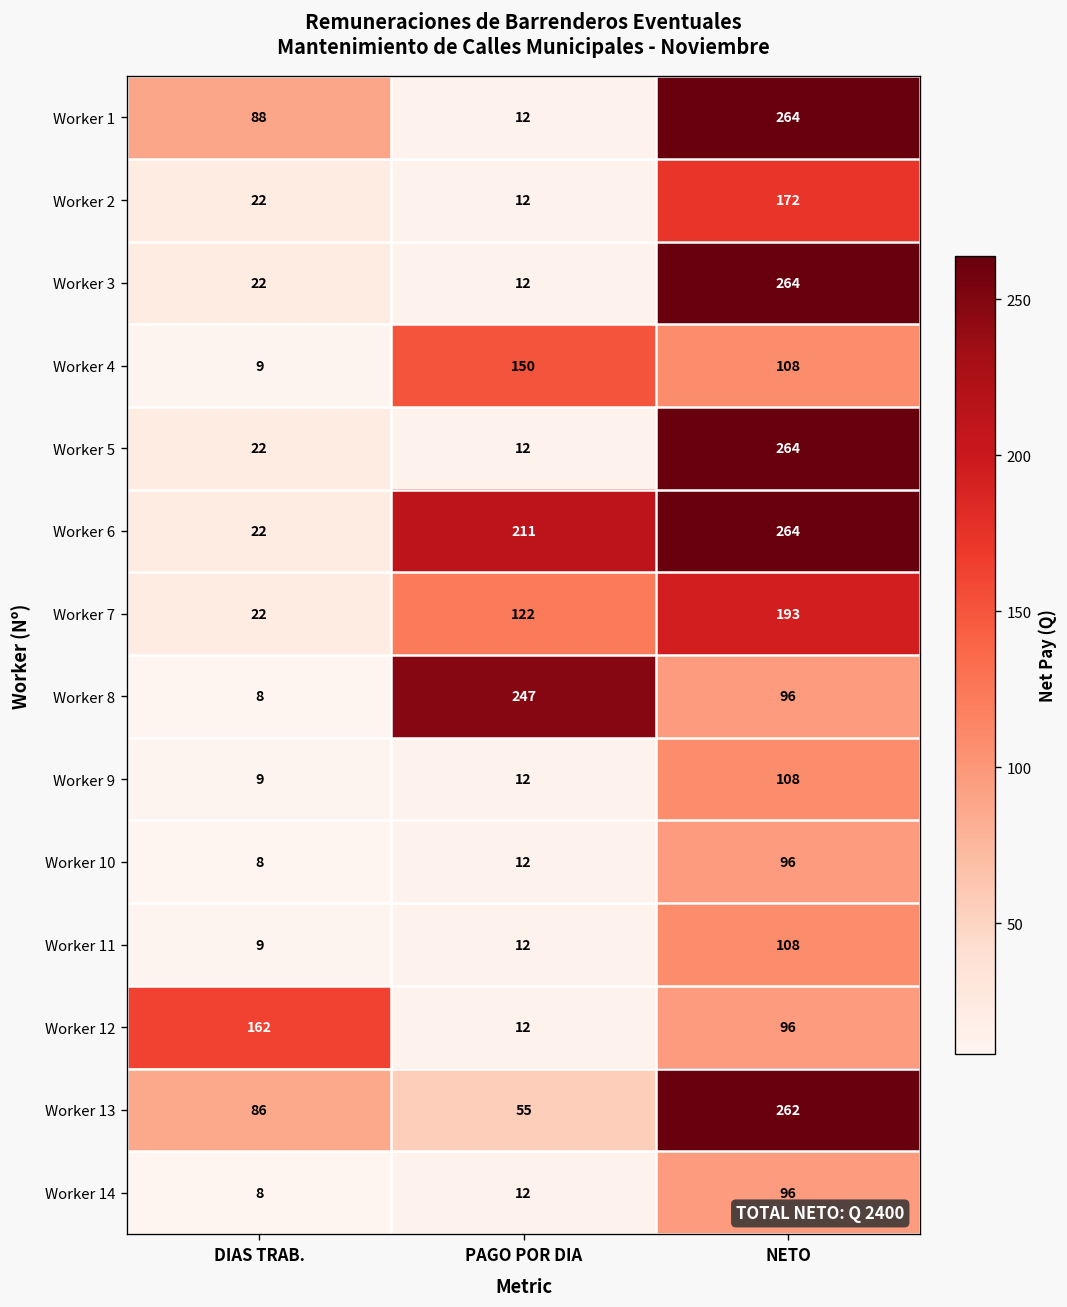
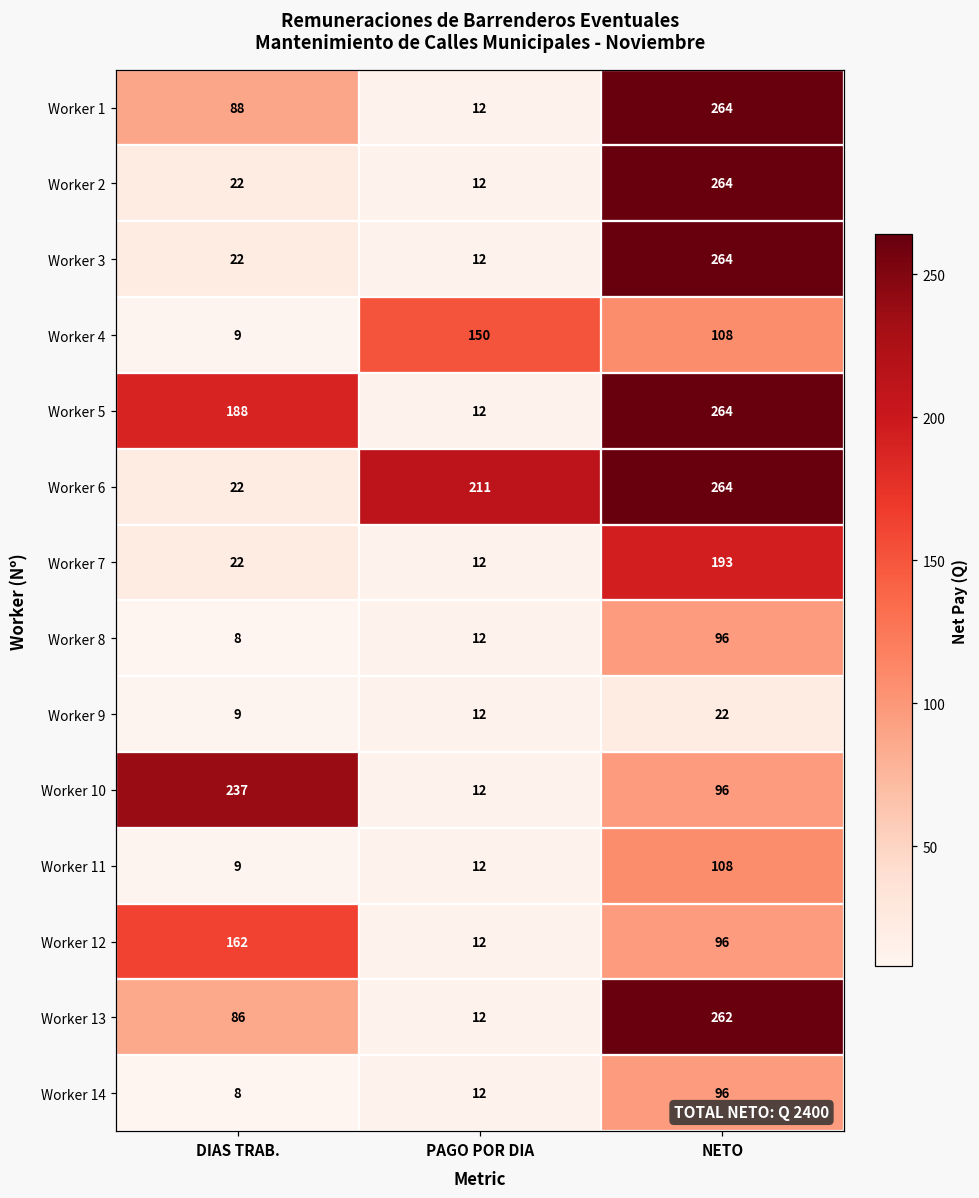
Worker 2, NETO: 172 -> 264
Worker 5, DIAS TRAB.: 22 -> 188
Worker 7, PAGO POR DIA: 122 -> 12
Worker 8, PAGO POR DIA: 247 -> 12
Worker 9, NETO: 108 -> 22
Worker 10, DIAS TRAB.: 8 -> 237
Worker 13, PAGO POR DIA: 55 -> 12
